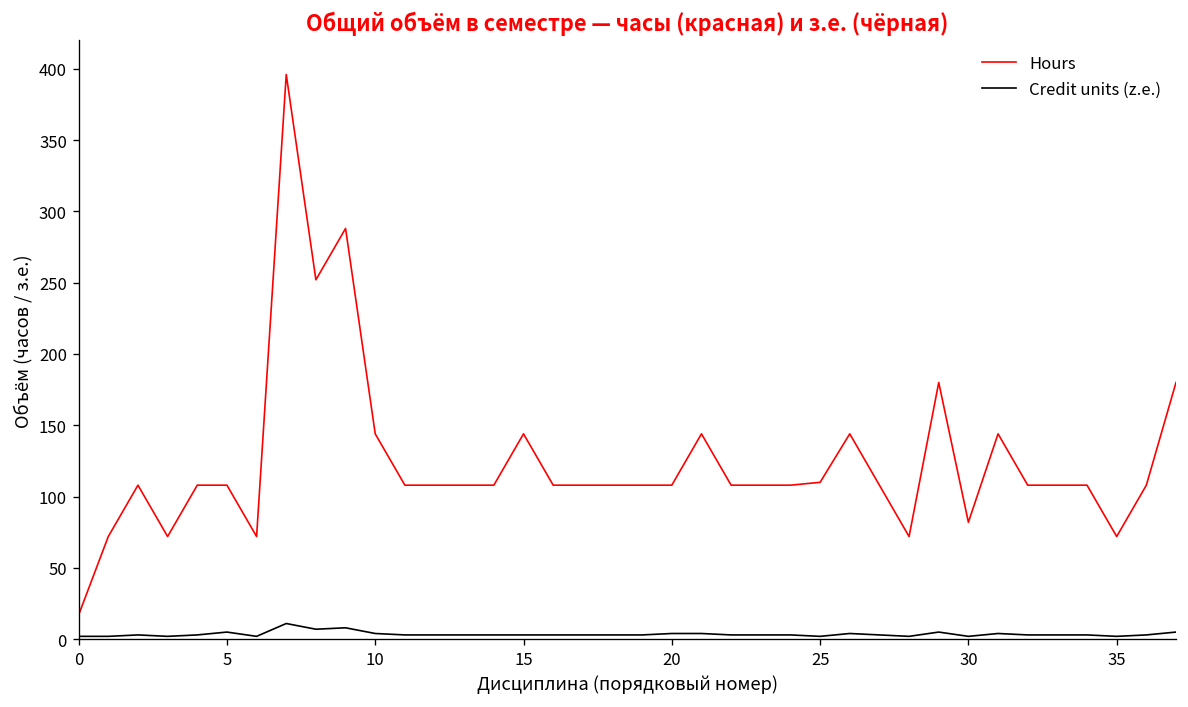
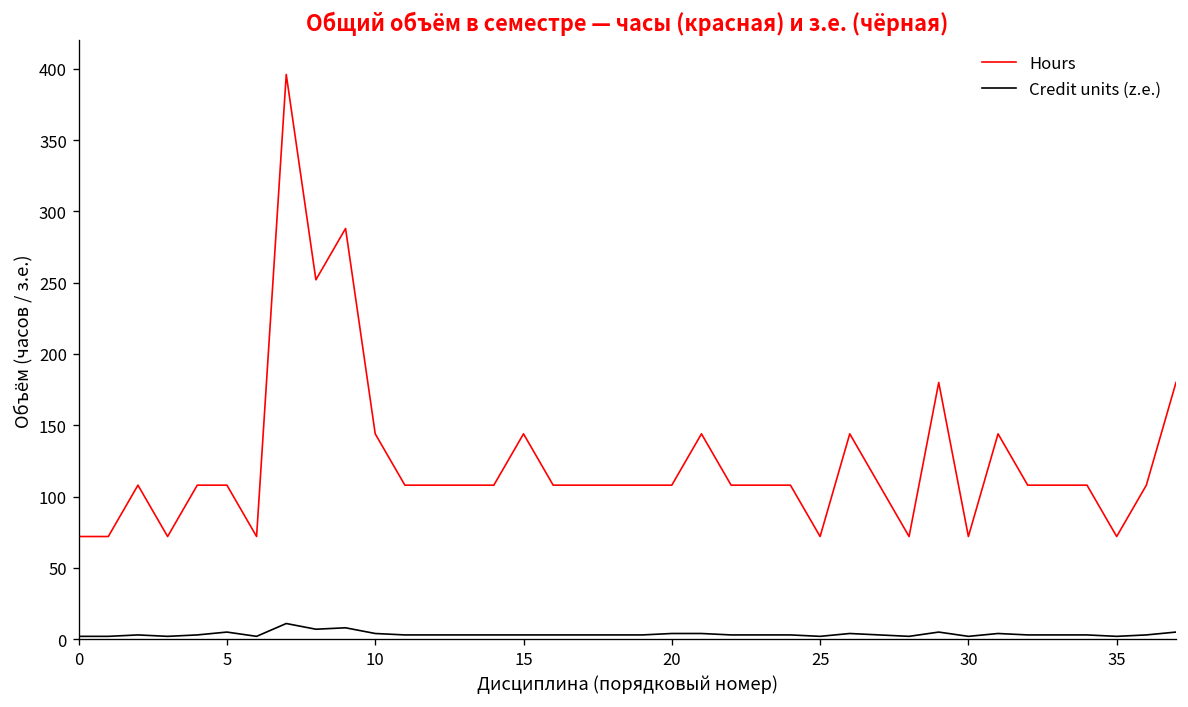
Hours, 0: 17 -> 72
Hours, 25: 110 -> 72
Hours, 30: 82 -> 72
